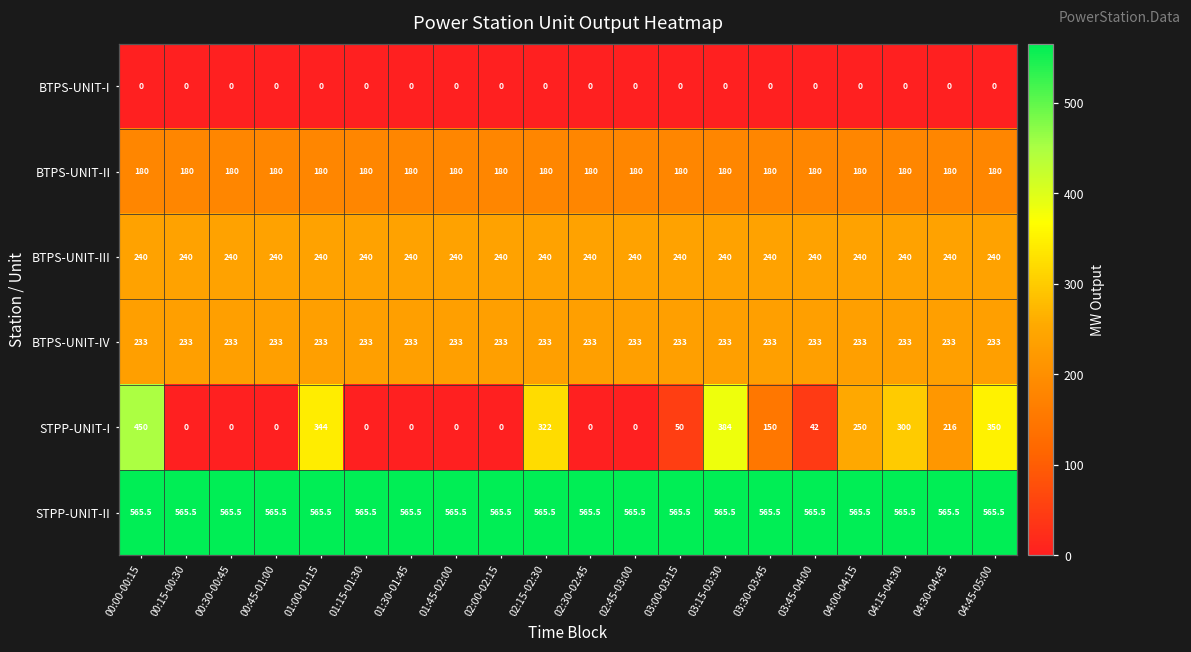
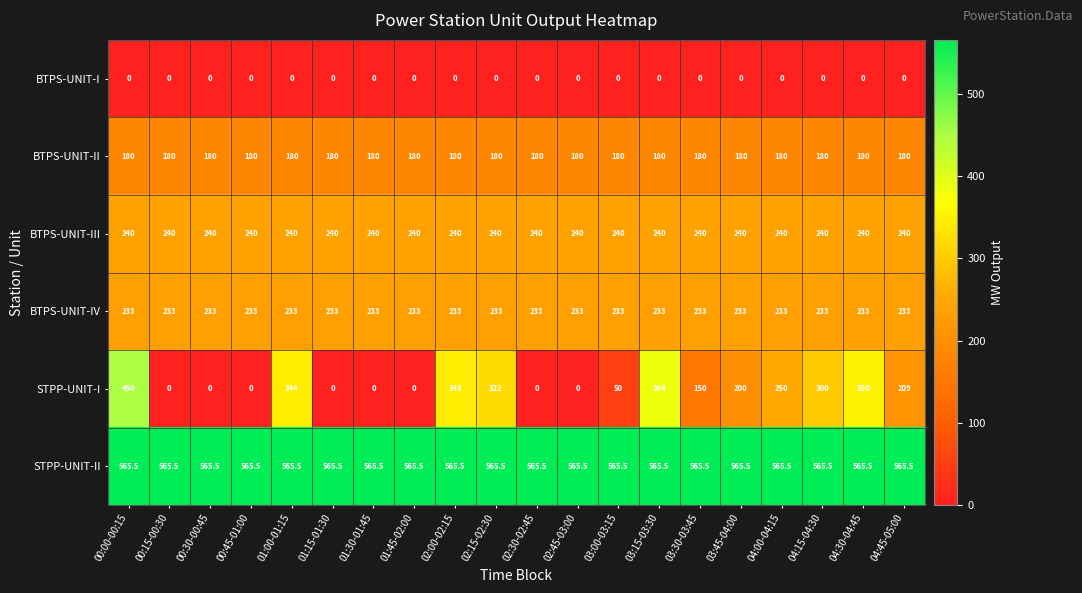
STPP-UNIT-I, 02:00-02:15: 0 -> 343
STPP-UNIT-I, 03:45-04:00: 42 -> 200
STPP-UNIT-I, 04:30-04:45: 216 -> 350
STPP-UNIT-I, 04:45-05:00: 350 -> 209
